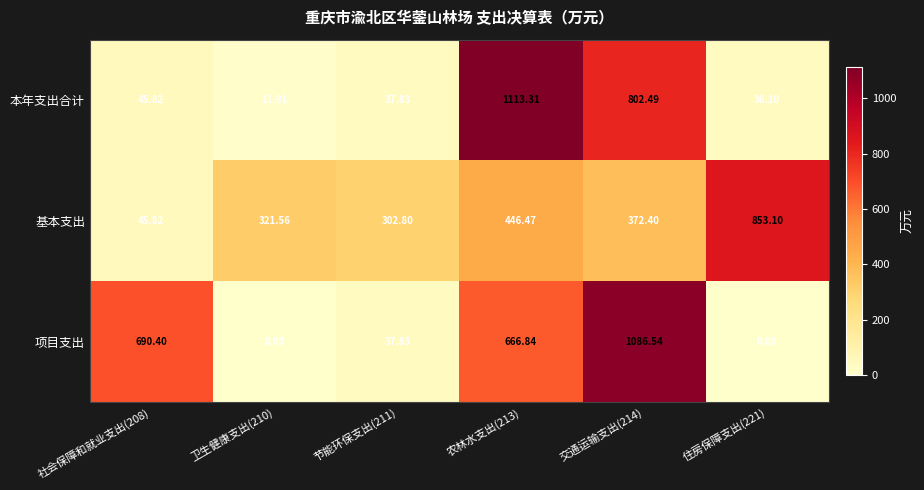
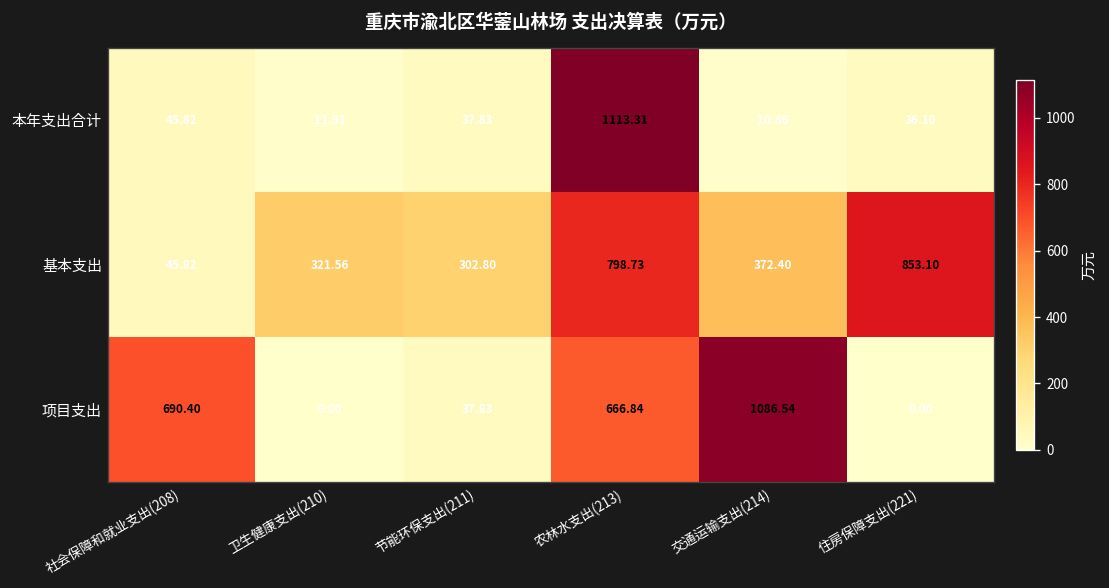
本年支出合计, 交通运输支出(214): 802.49 -> 10.86
基本支出, 农林水支出(213): 446.47 -> 798.73
